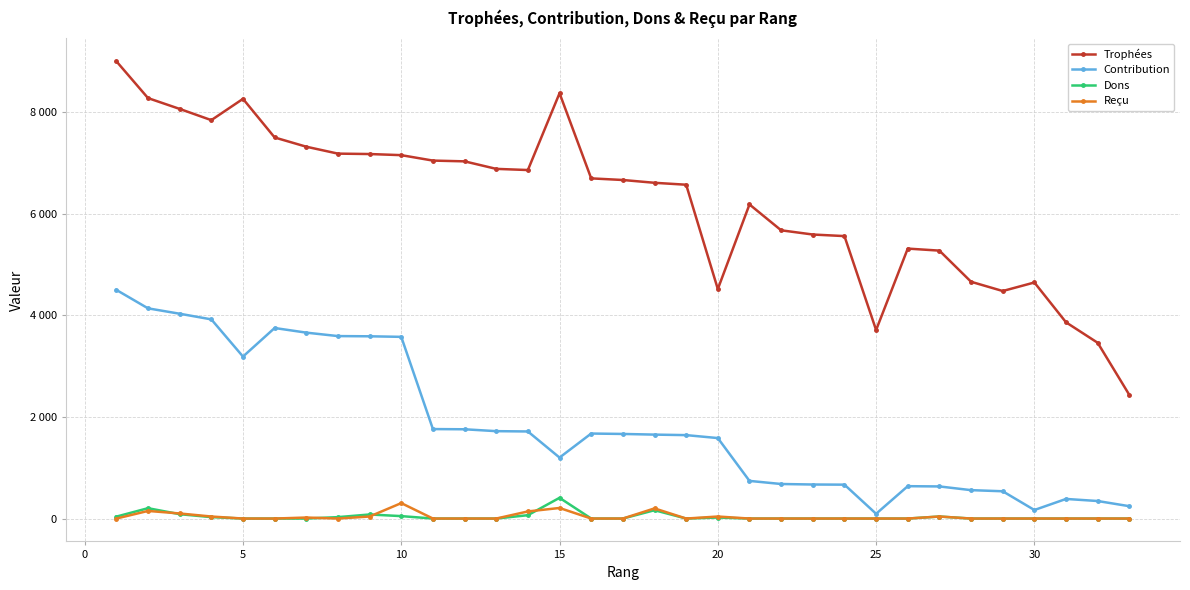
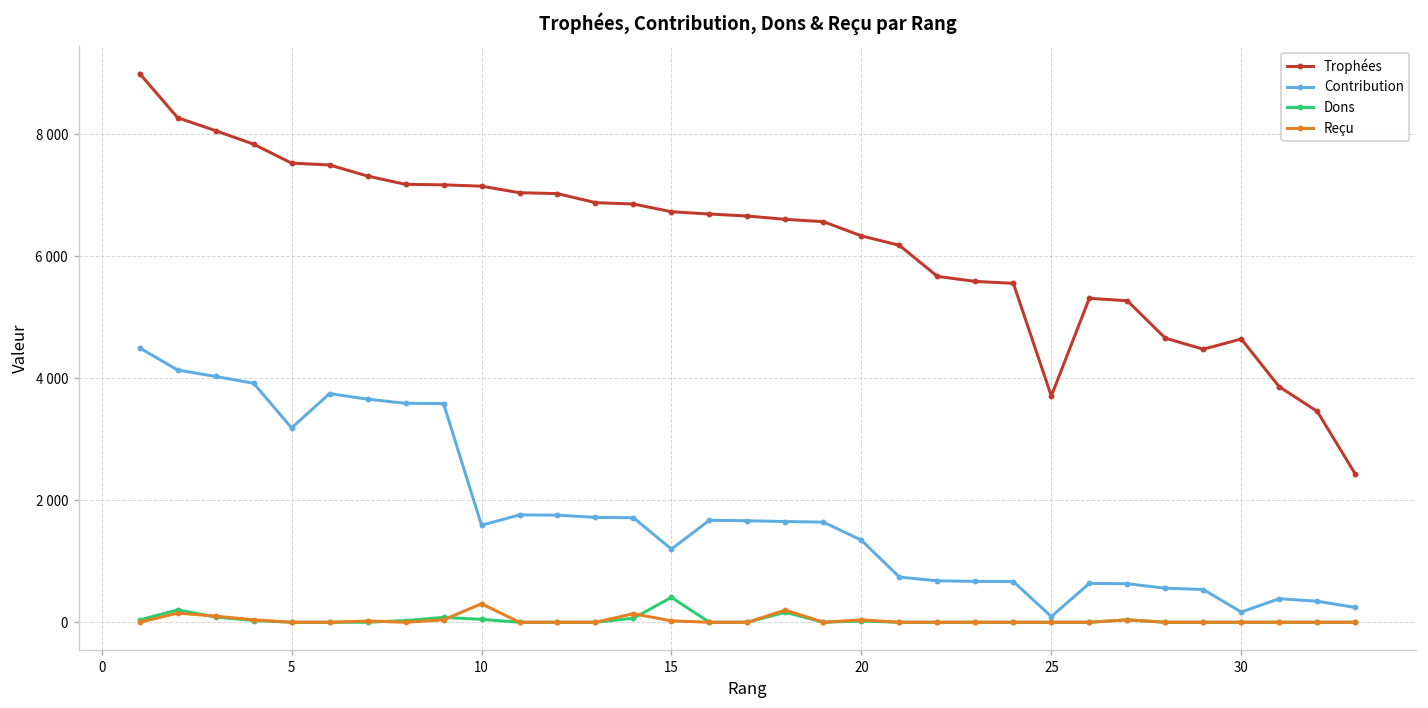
Trophées, 5: 8300 -> 7500
Contribution, 10: 3600 -> 1600
Trophées, 15: 8400 -> 6700
Reçu, 15: 200 -> 0
Trophées, 20: 4500 -> 6300
Contribution, 20: 1600 -> 1300
